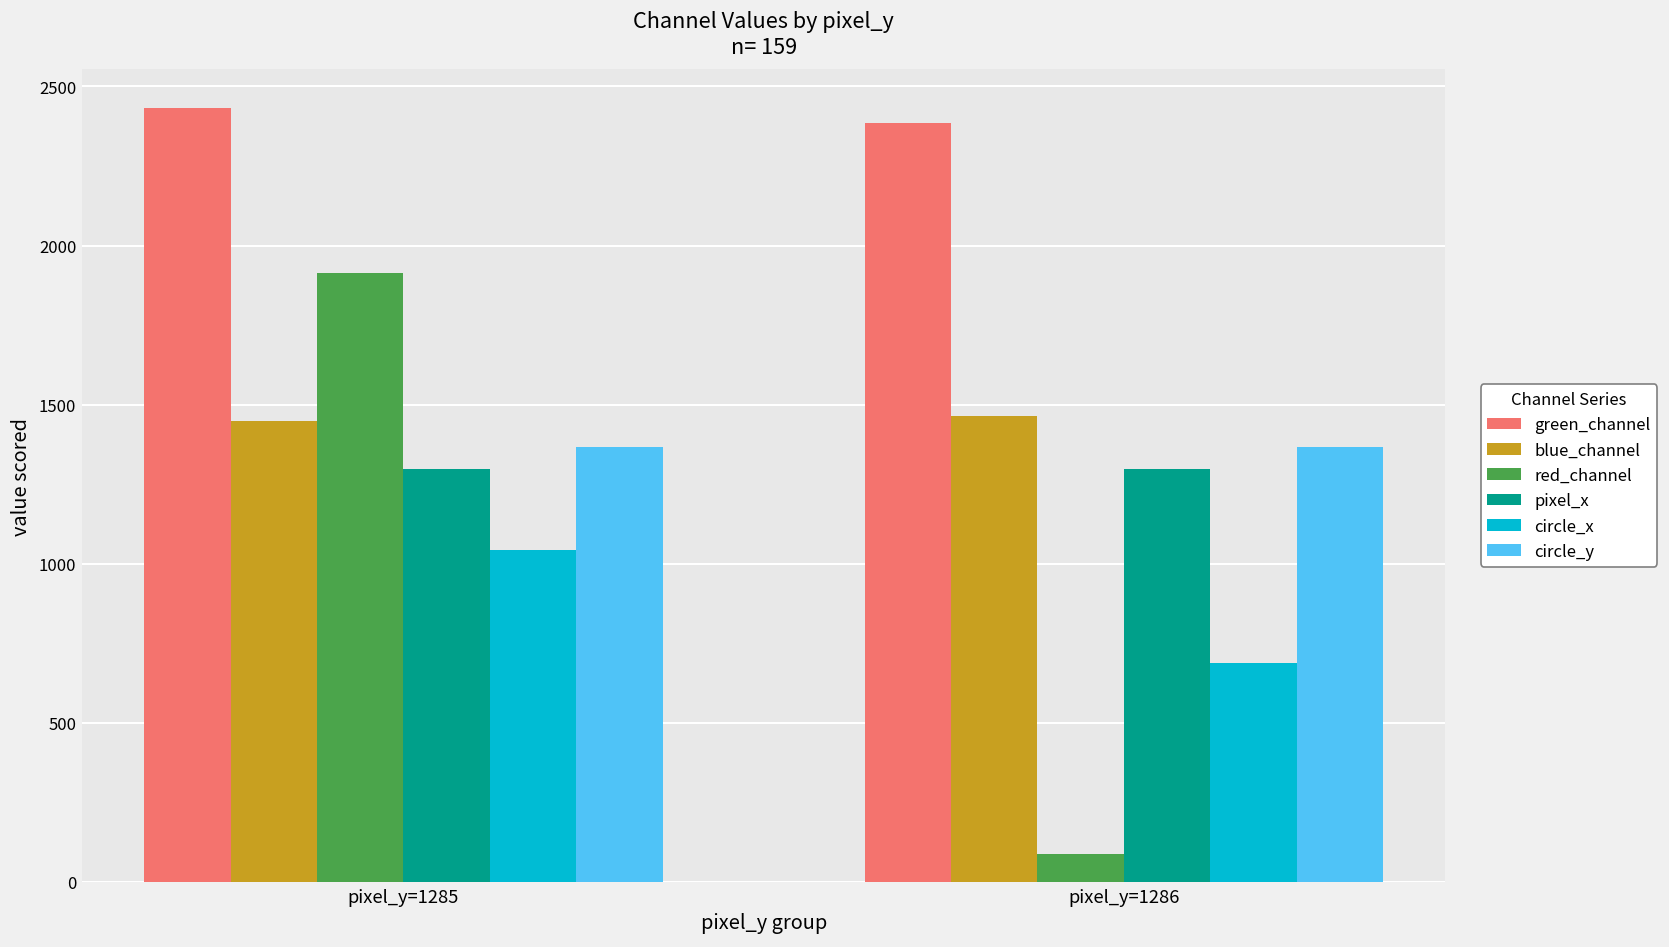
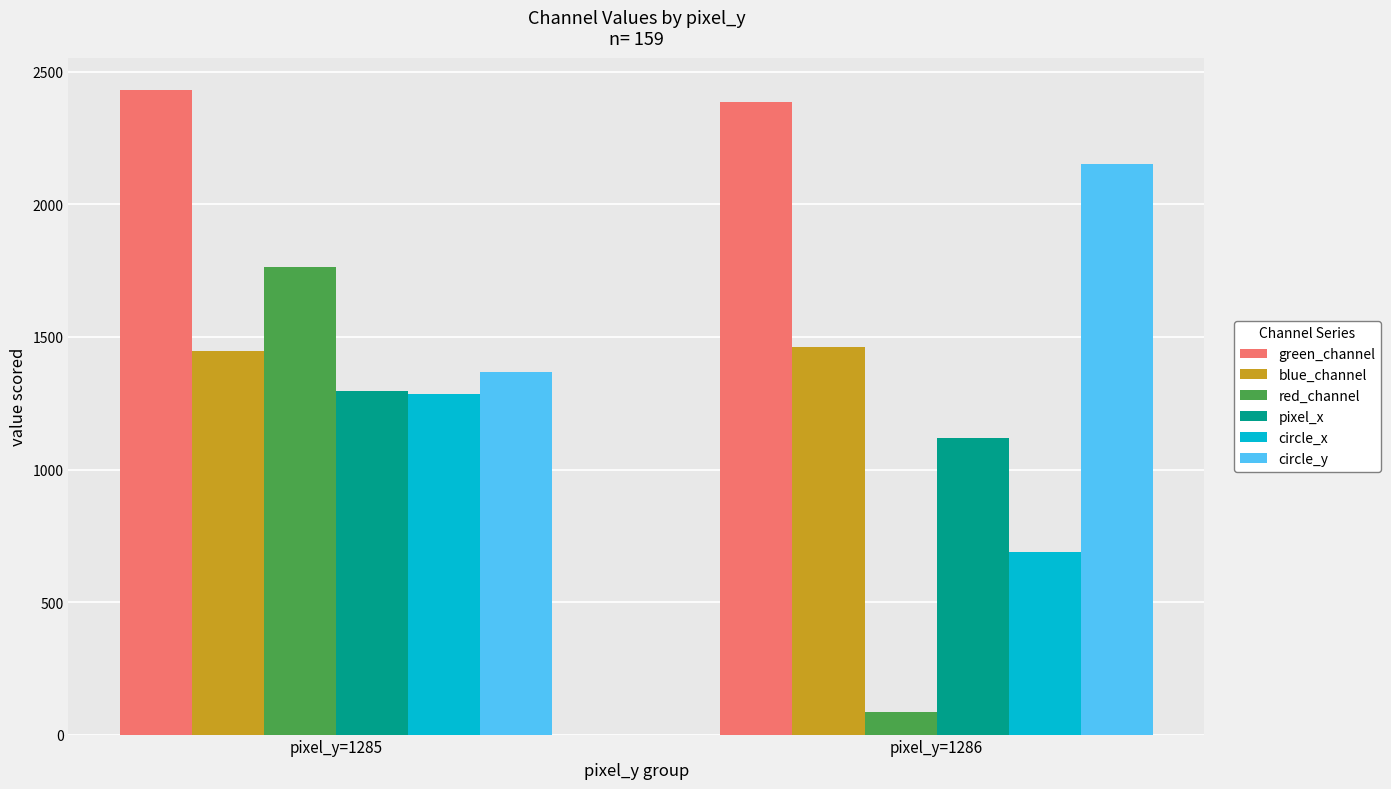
red_channel, pixel_y=1285: 1910 -> 1760
circle_x, pixel_y=1285: 1040 -> 1280
pixel_x, pixel_y=1286: 1300 -> 1120
circle_y, pixel_y=1286: 1370 -> 2150
